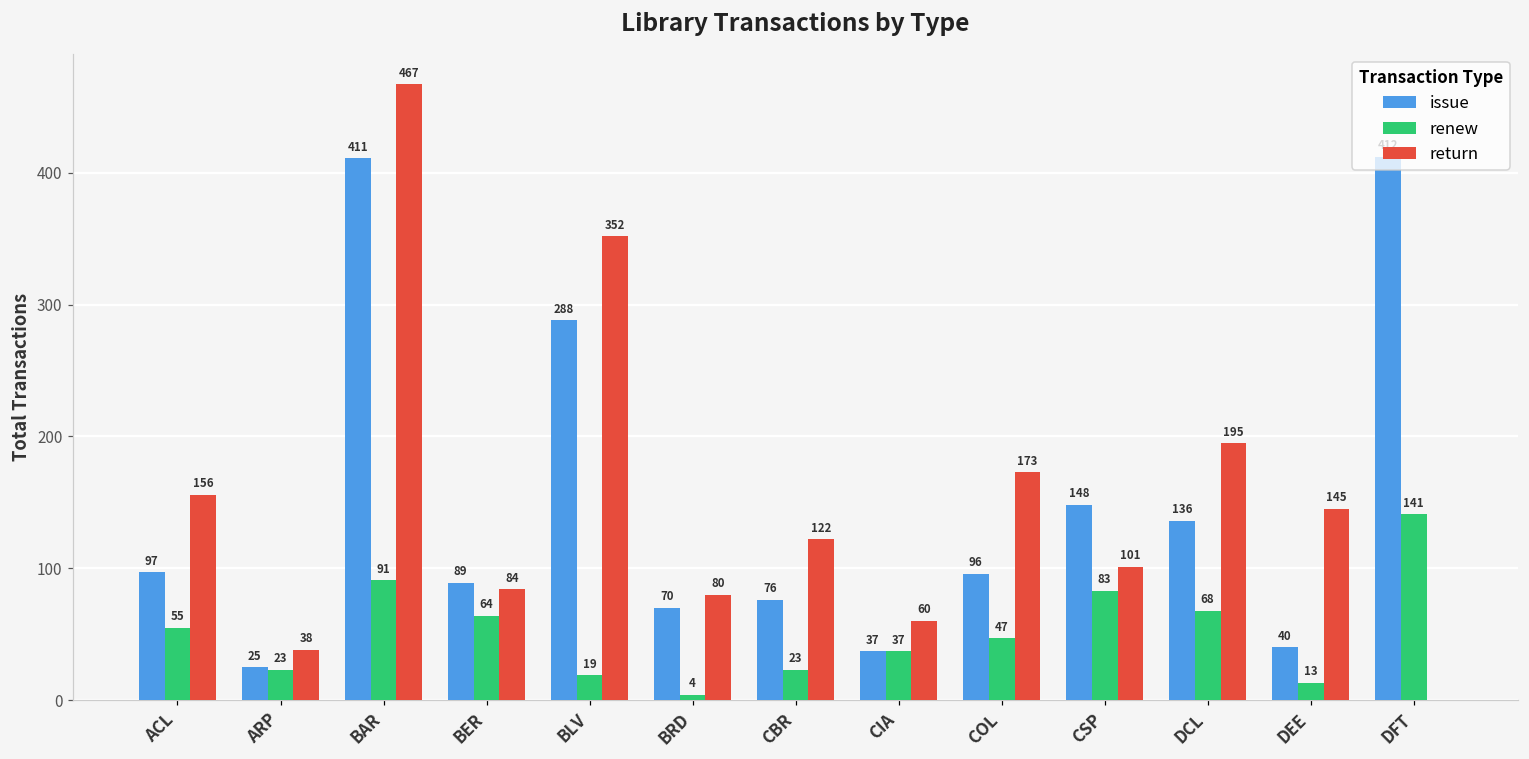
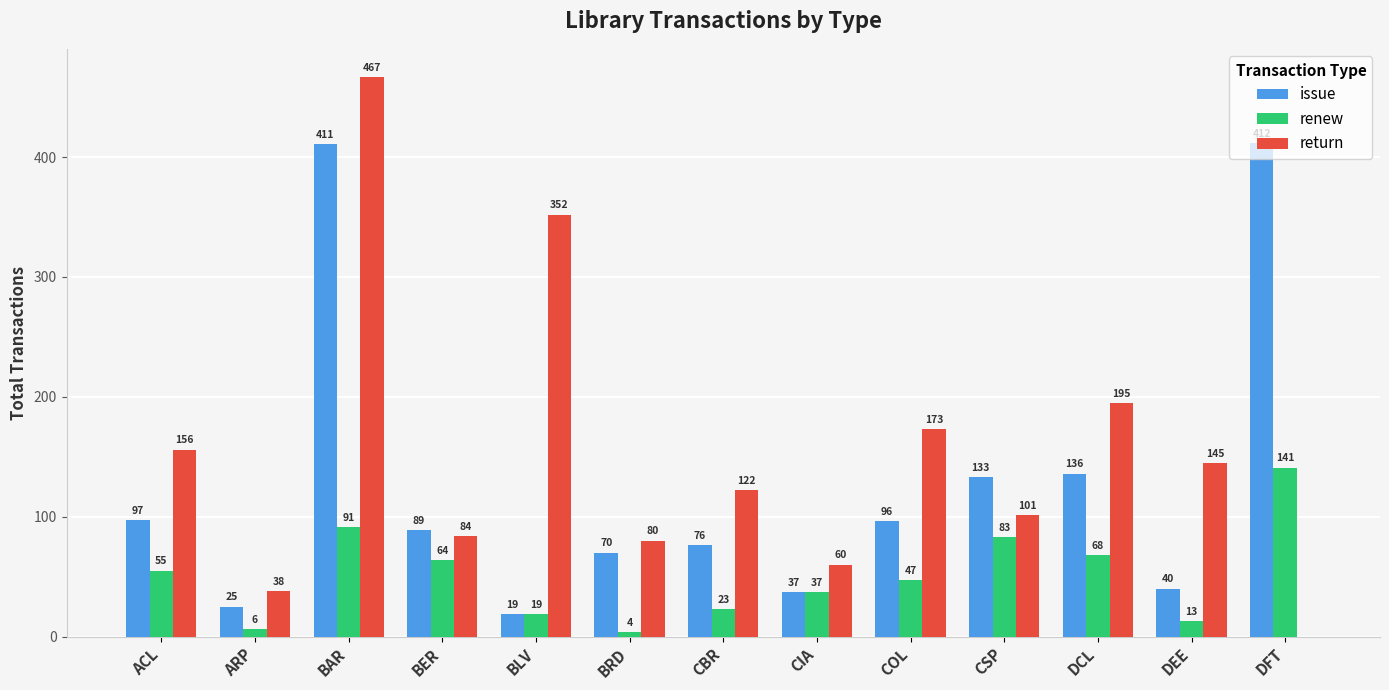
renew, ARP: 23 -> 6
issue, BLV: 288 -> 19
issue, CSP: 148 -> 133
